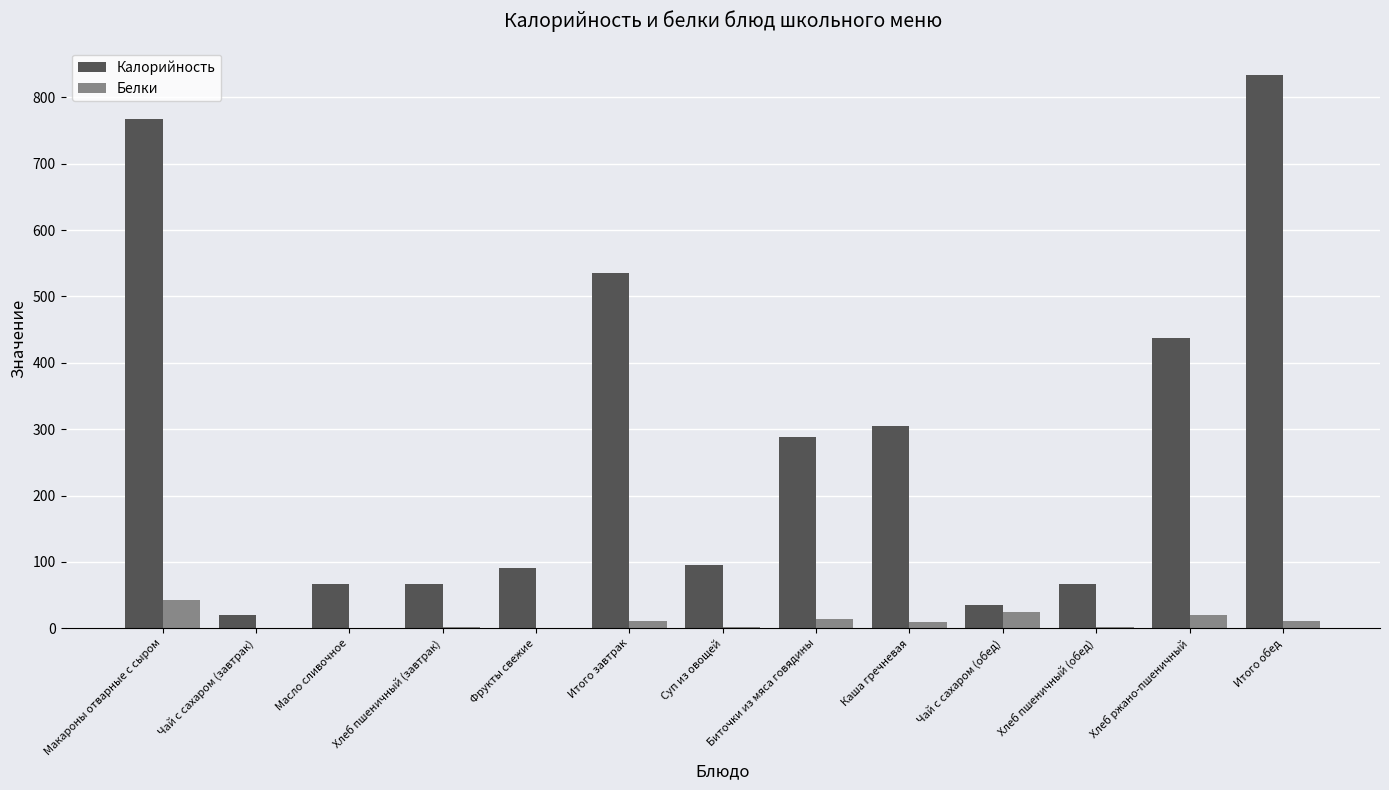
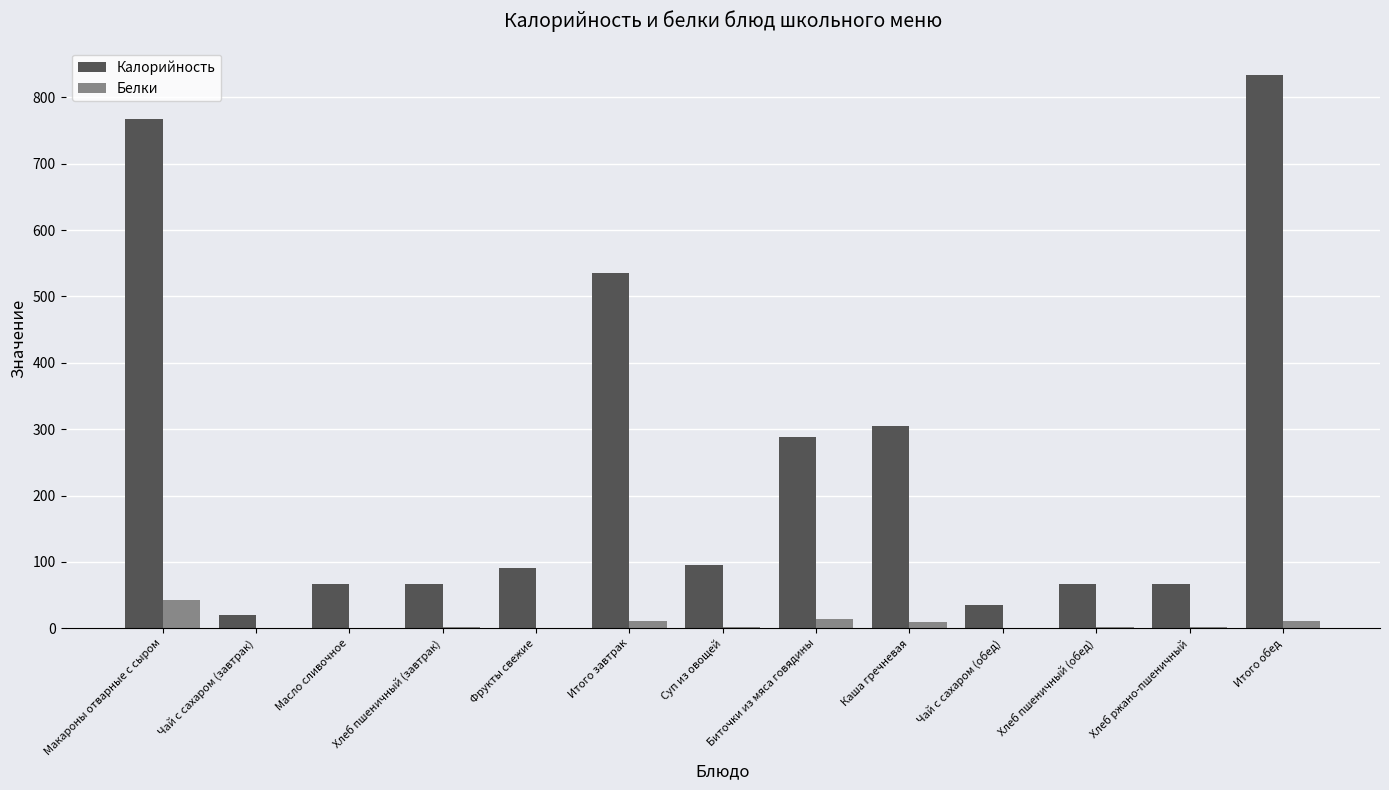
Белки, Чай с сахаром (обед): 20 -> 0
Калорийность, Хлеб ржано-пшеничный: 440 -> 70
Белки, Хлеб ржано-пшеничный: 20 -> 0
